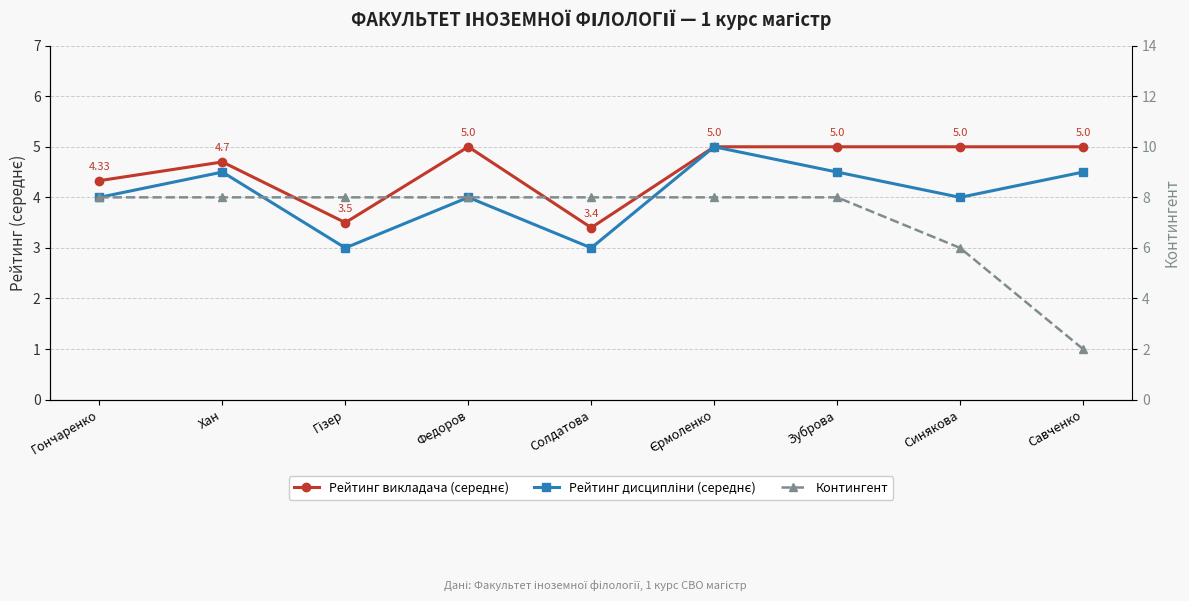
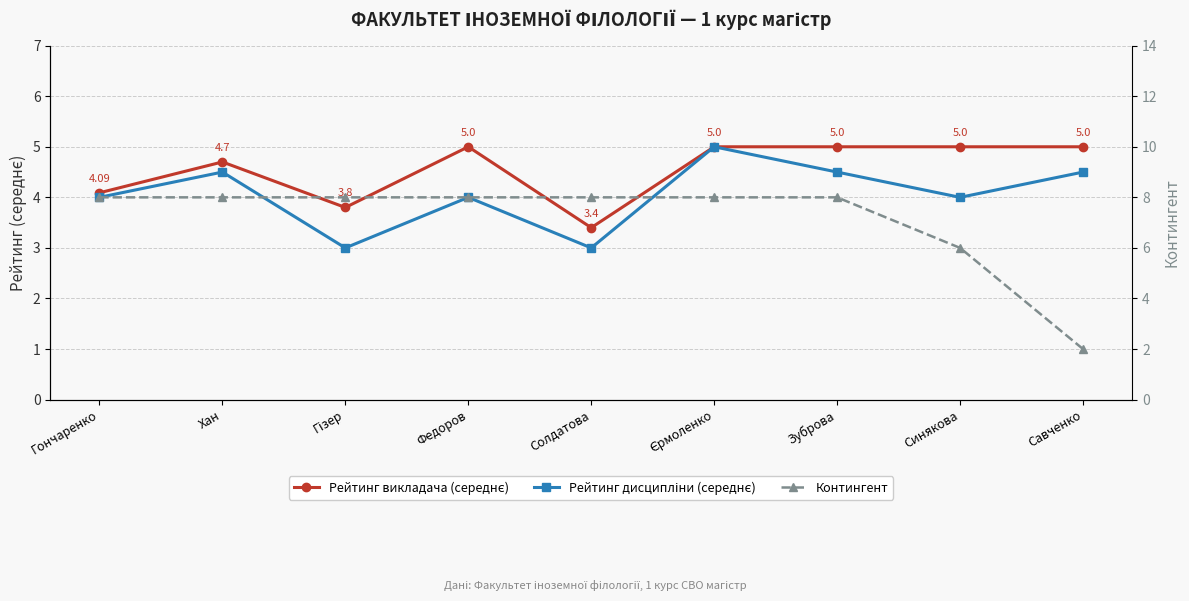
Рейтинг викладача (середнє), Гончаренко: 4.33 -> 4.09
Рейтинг викладача (середнє), Гізер: 3.5 -> 3.8
